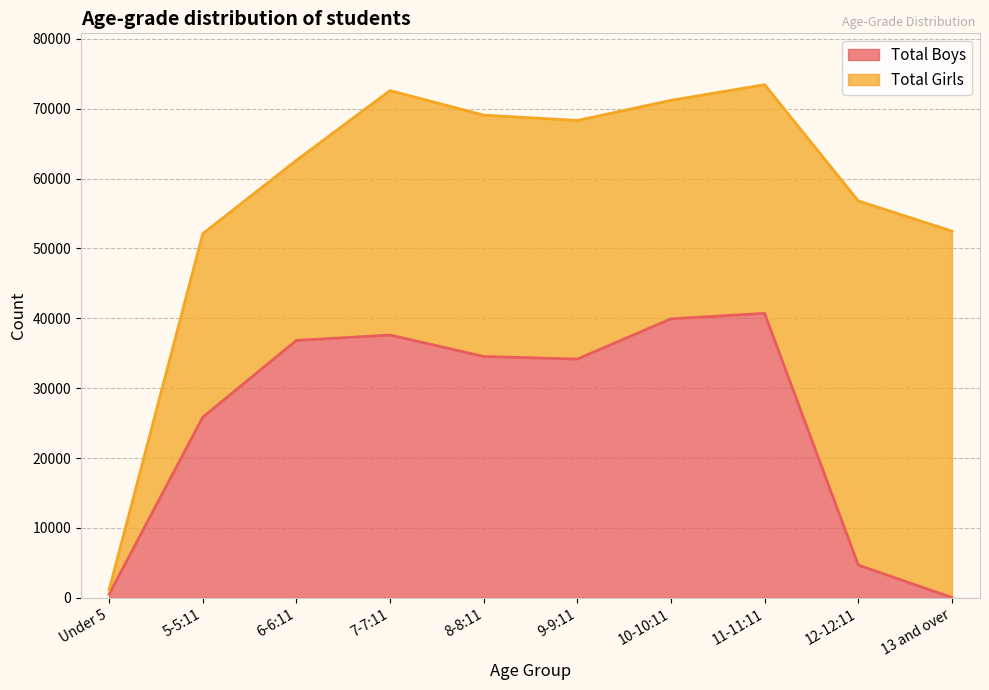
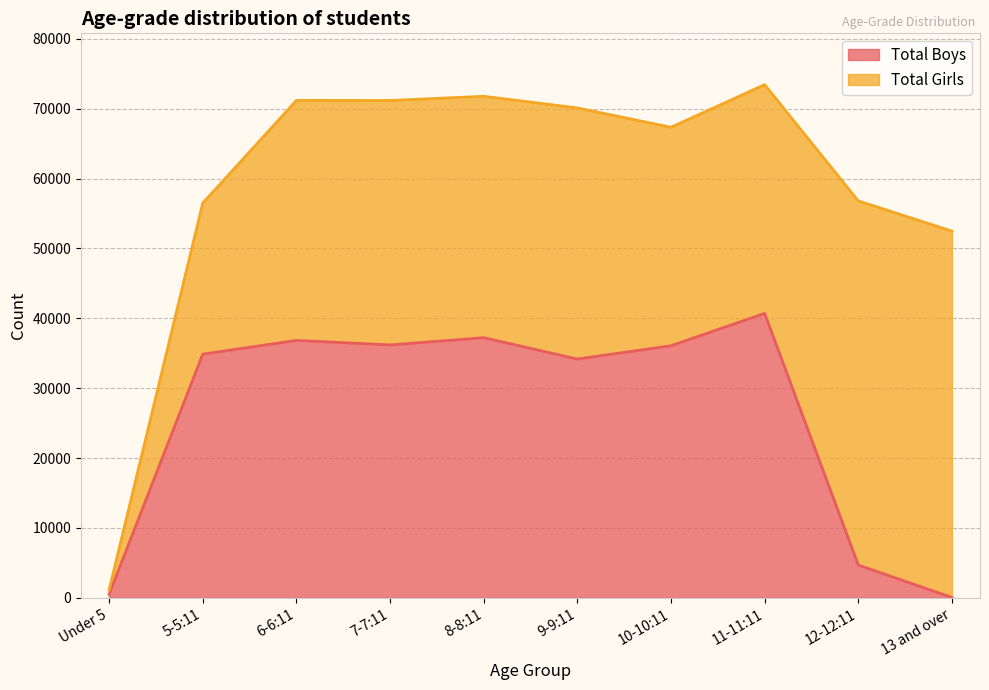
Total Boys, 5-5:11: 26000 -> 35000
Total Girls, 5-5:11: 26000 -> 22000
Total Girls, 6-6:11: 26000 -> 34000
Total Boys, 7-7:11: 38000 -> 36000
Total Boys, 8-8:11: 35000 -> 37000
Total Girls, 9-9:11: 34000 -> 36000
Total Boys, 10-10:11: 40000 -> 36000
